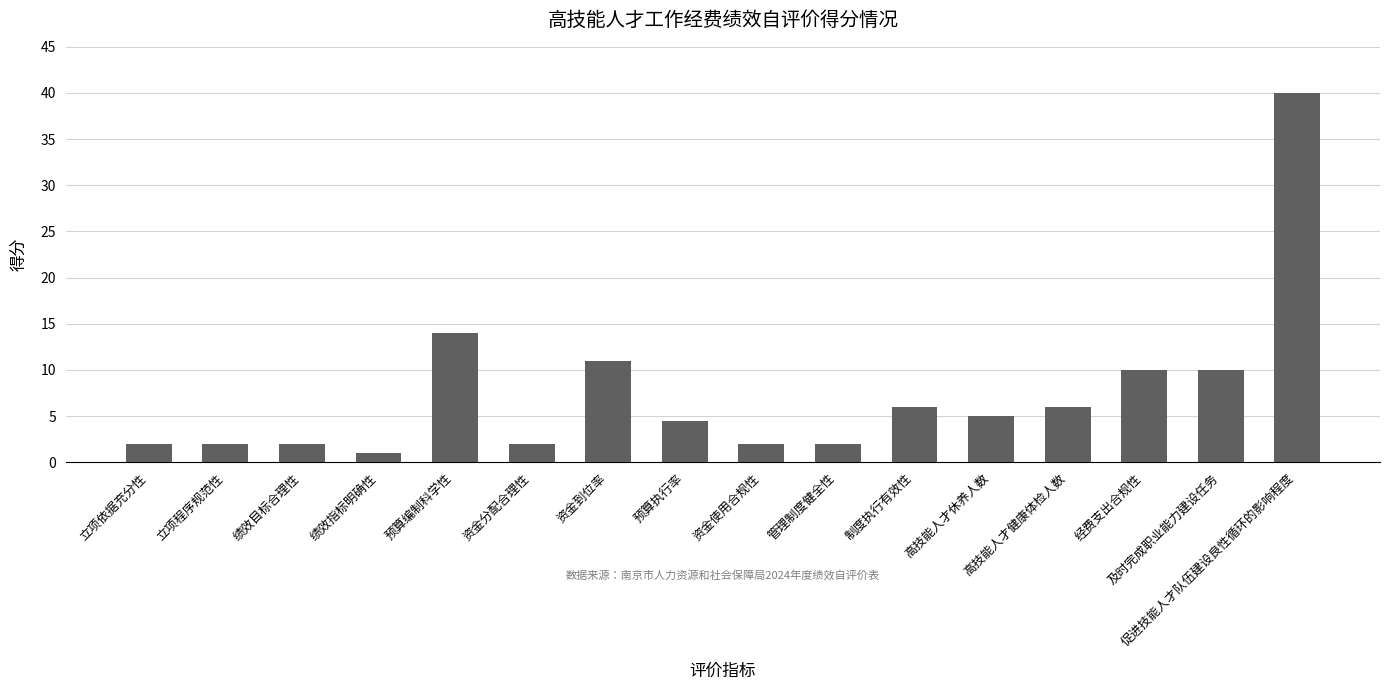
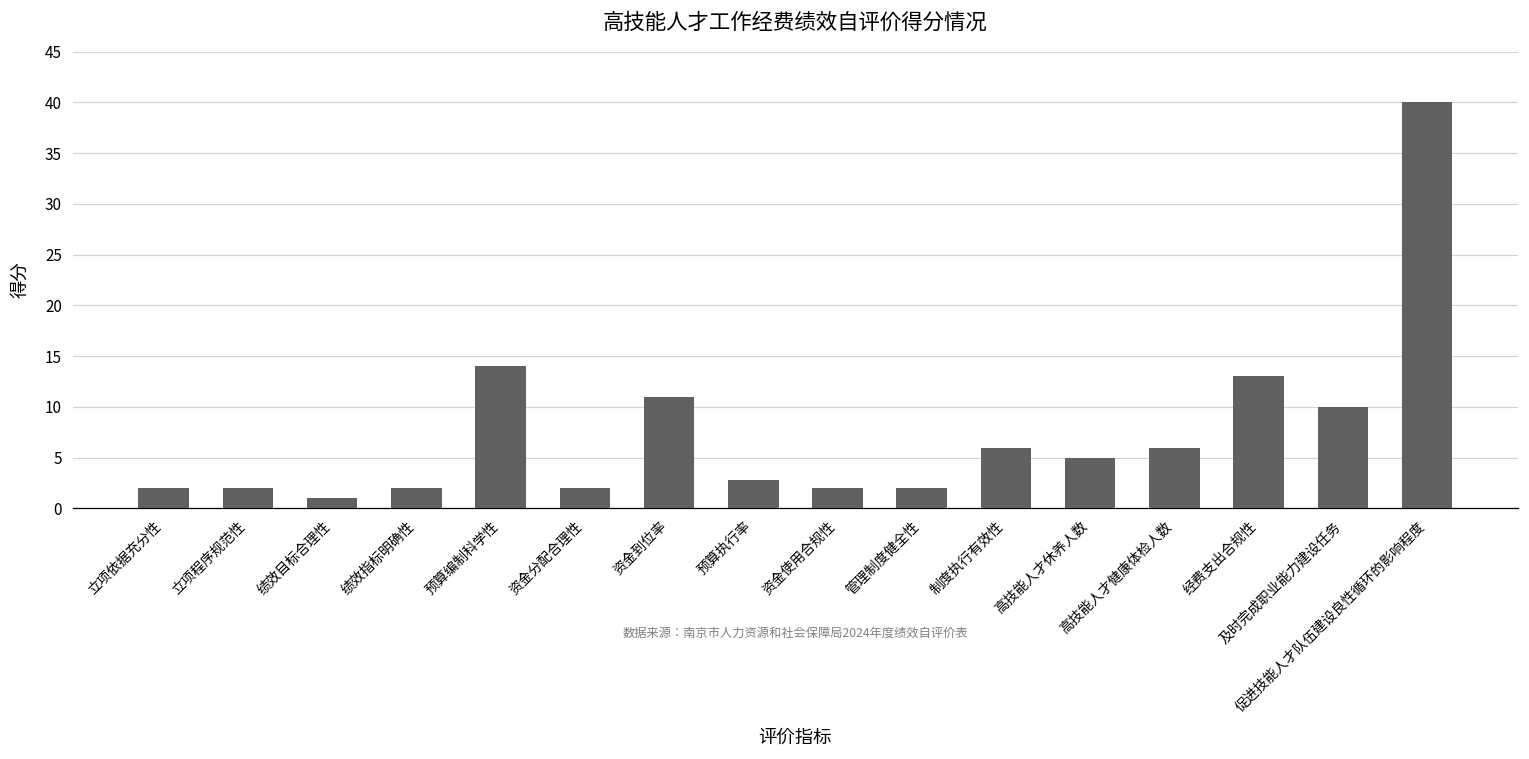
绩效目标合理性: 2 -> 1
绩效指标明确性: 1 -> 2
预算执行率: 4 -> 3
经费支出合规性: 10 -> 13
